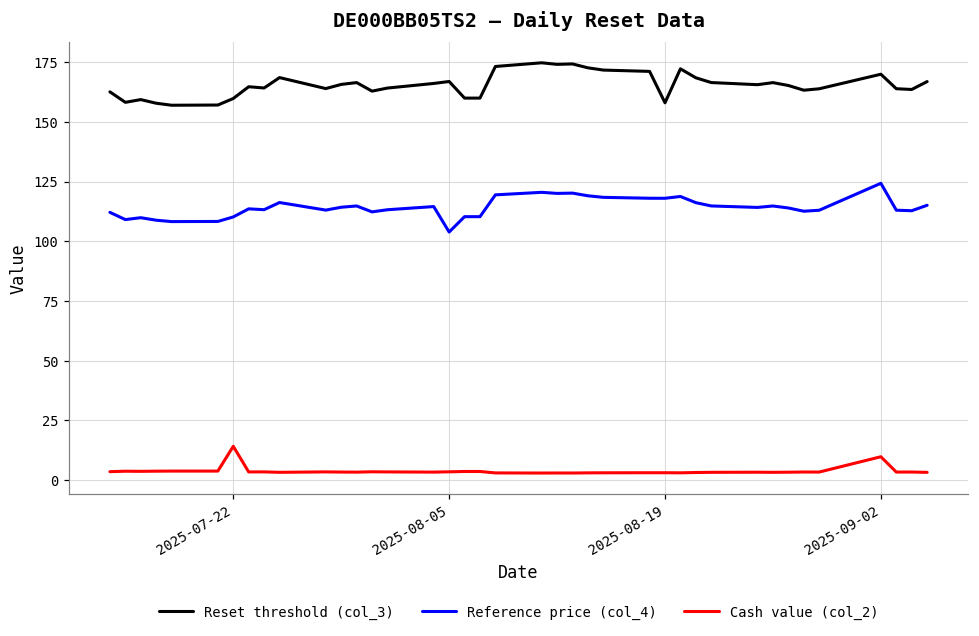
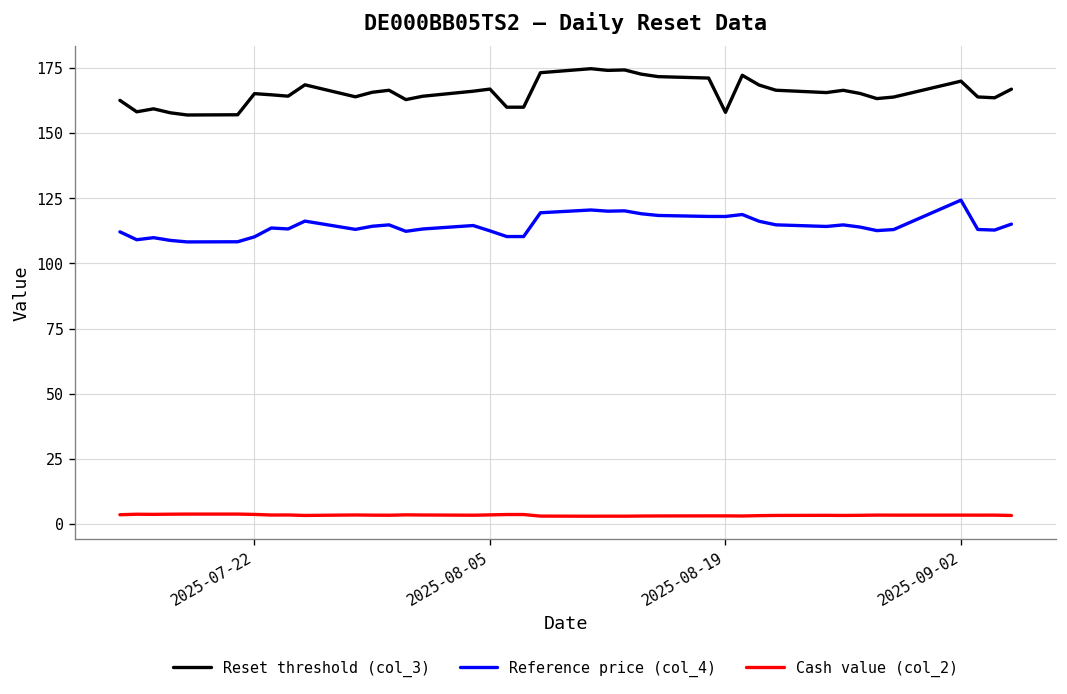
Reset threshold (col_3), 2025-07-22: 160 -> 165
Cash value (col_2), 2025-07-22: 14 -> 4
Reference price (col_4), 2025-08-05: 104 -> 112
Cash value (col_2), 2025-09-02: 10 -> 3
